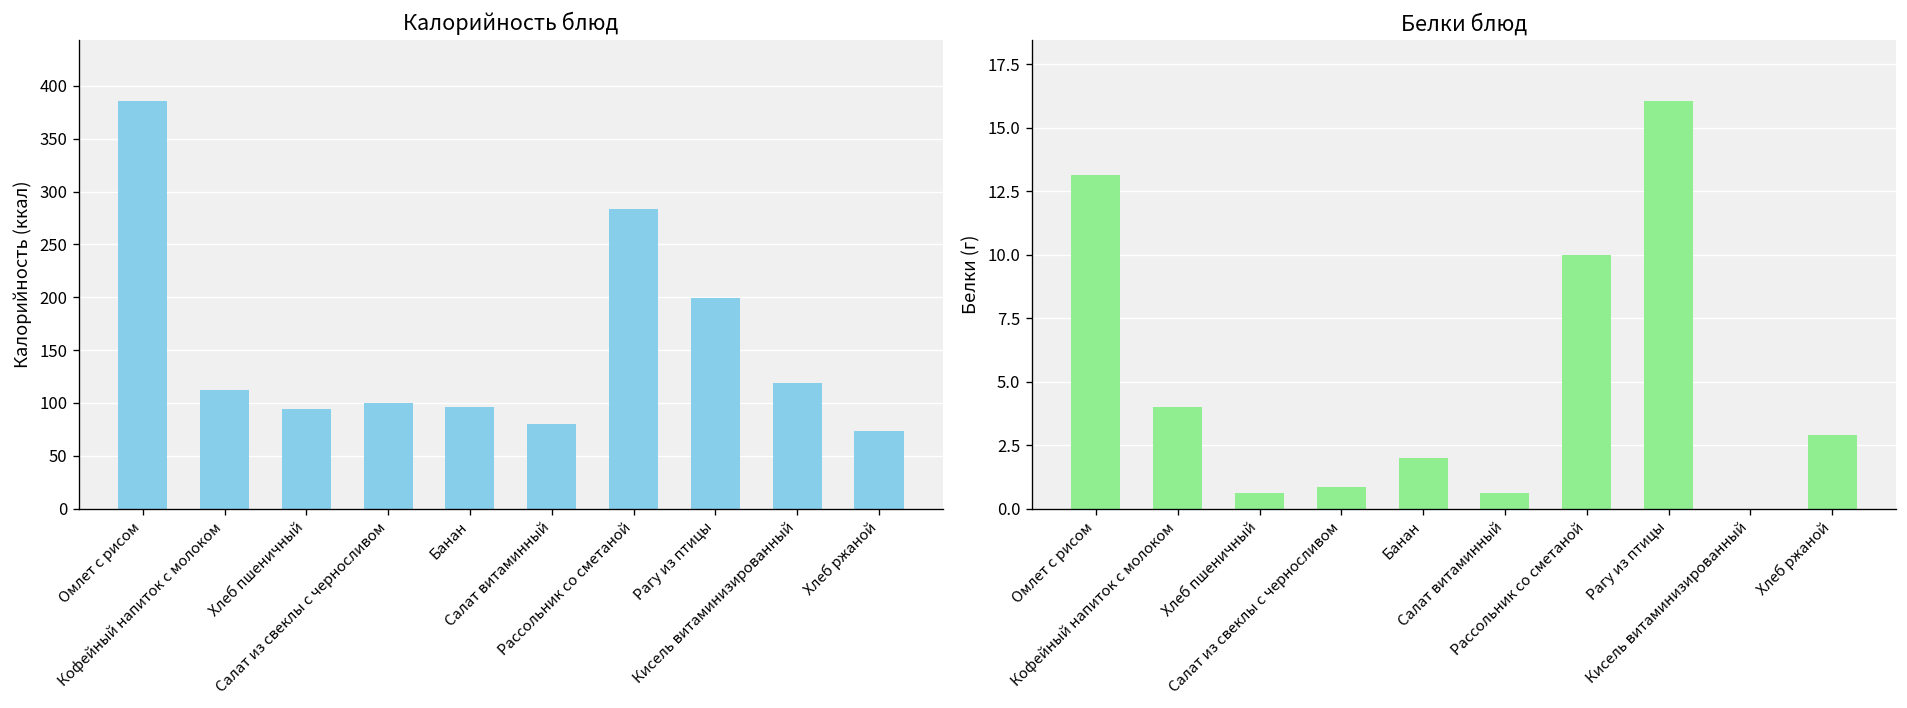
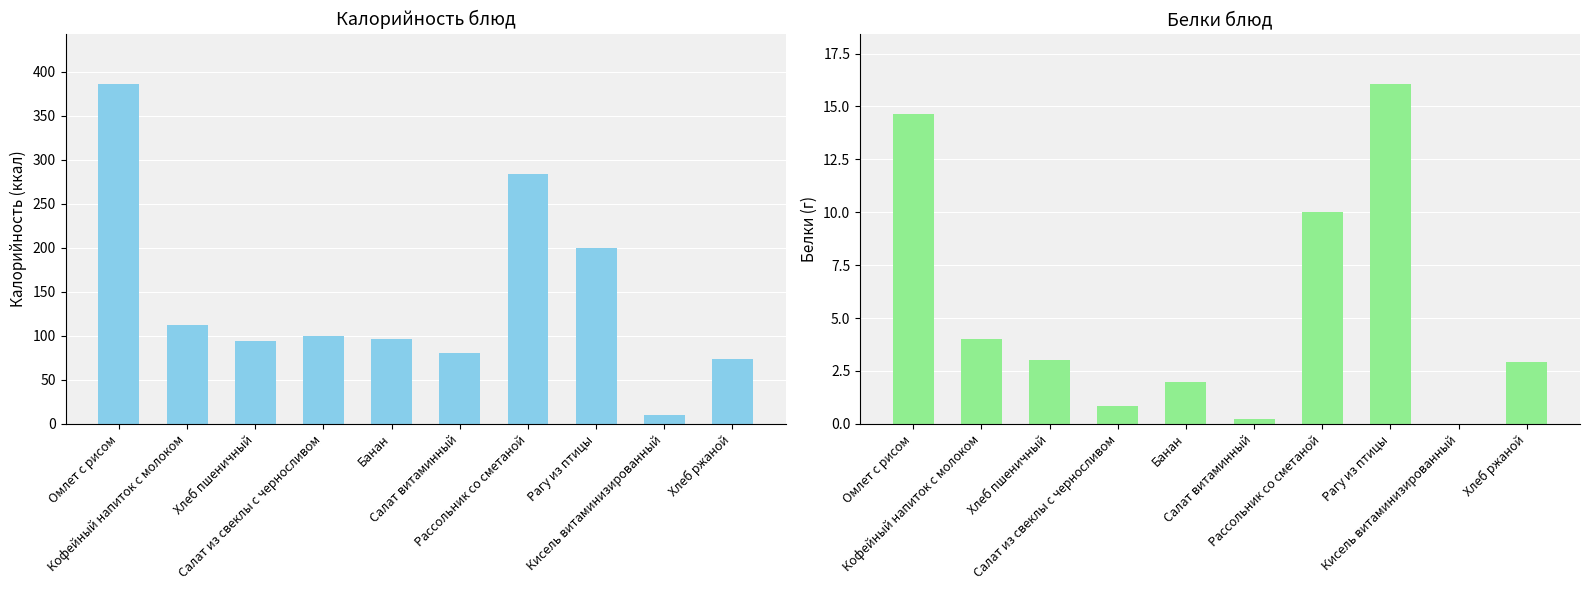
Калорийность блюд, Кисель витаминизированный: 120 -> 10
Белки блюд, Омлет с рисом: 13.1 -> 14.6
Белки блюд, Хлеб пшеничный: 0.6 -> 3.0
Белки блюд, Салат витаминный: 0.6 -> 0.2
